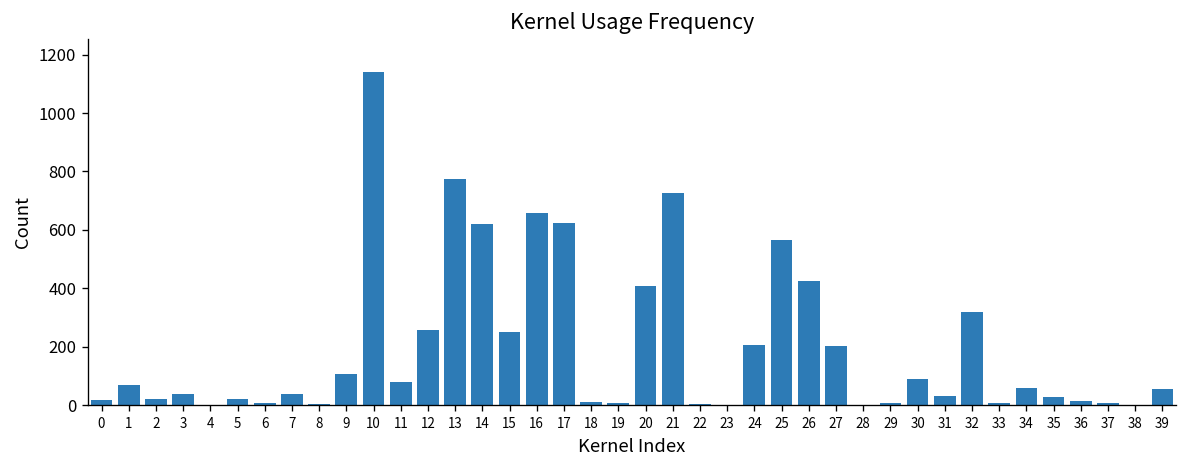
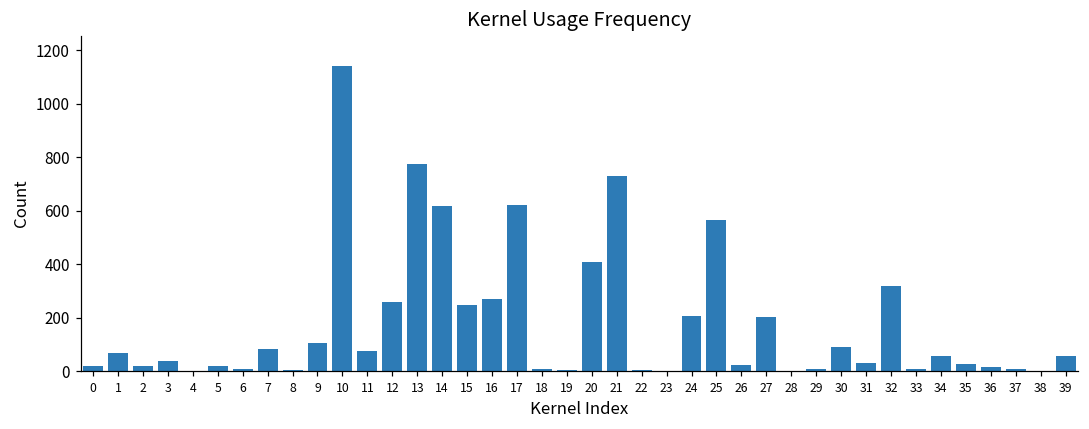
7: 40 -> 90
16: 660 -> 270
26: 430 -> 20
